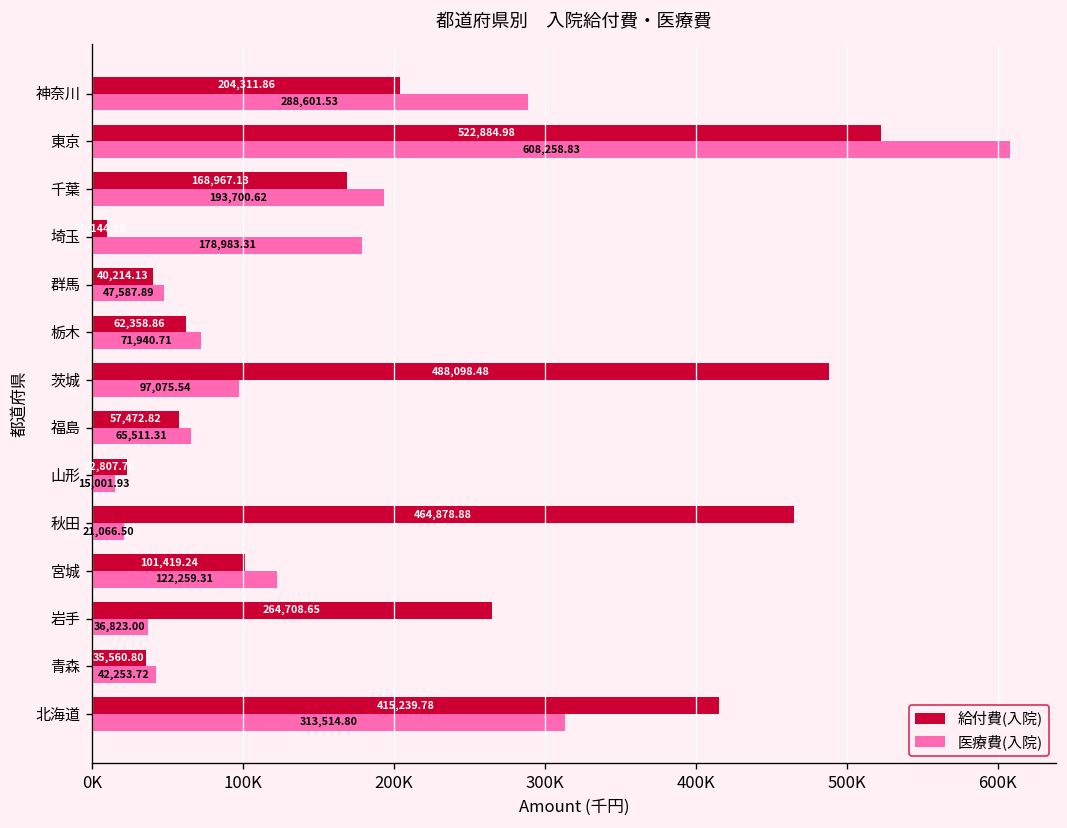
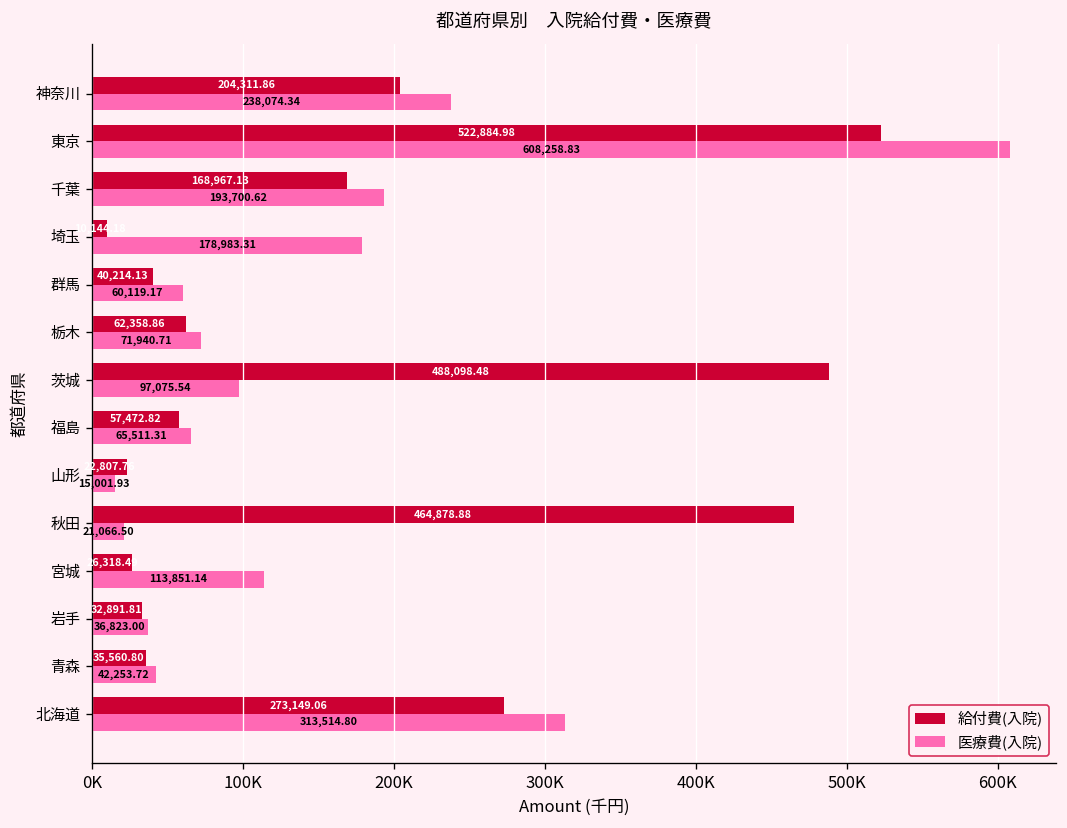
医療費(入院), 神奈川: 288,601.53 -> 238,074.34
医療費(入院), 群馬: 47,587.89 -> 60,119.17
給付費(入院), 宮城: 101,419.24 -> 26,318.49
医療費(入院), 宮城: 122,259.31 -> 113,851.14
給付費(入院), 岩手: 264,708.65 -> 32,891.81
給付費(入院), 北海道: 415,239.78 -> 273,149.06
